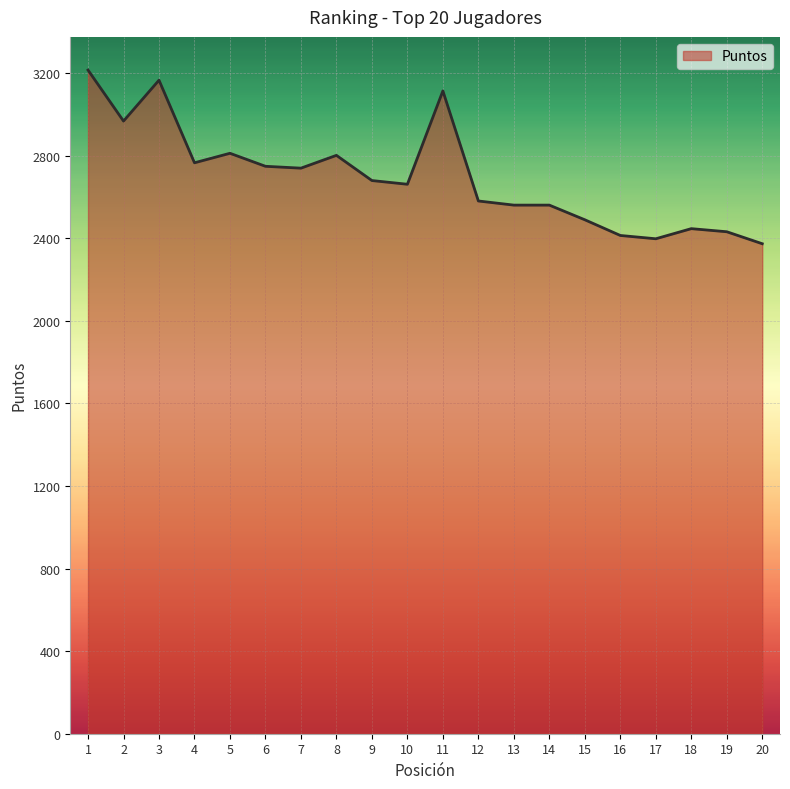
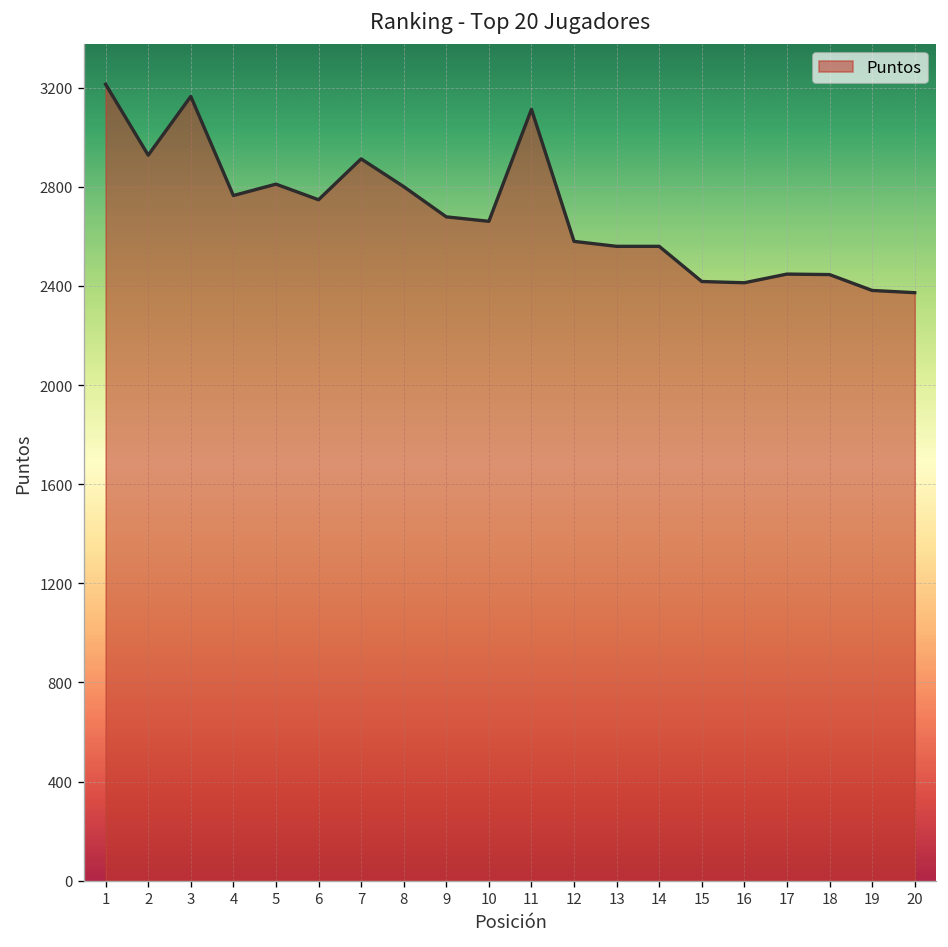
2: 2970 -> 2930
7: 2740 -> 2910
15: 2490 -> 2420
17: 2400 -> 2450
19: 2430 -> 2380
